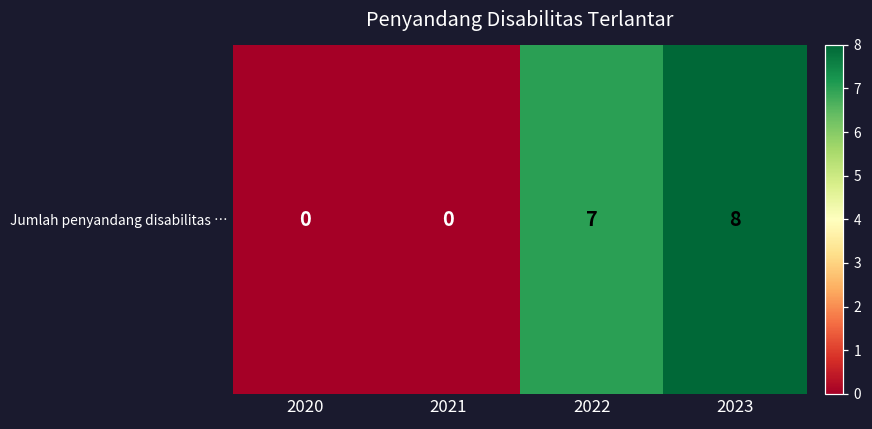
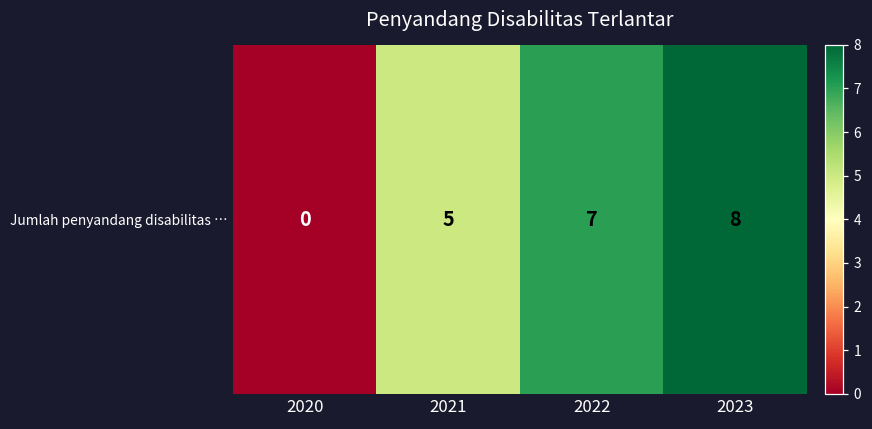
Jumlah penyandang disabilitas …, 2021: 0 -> 5
